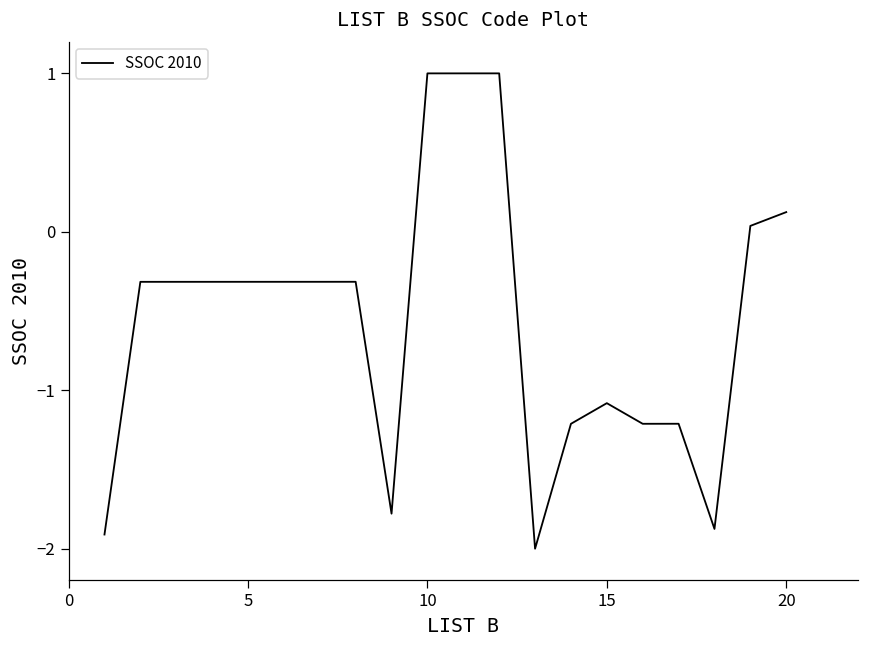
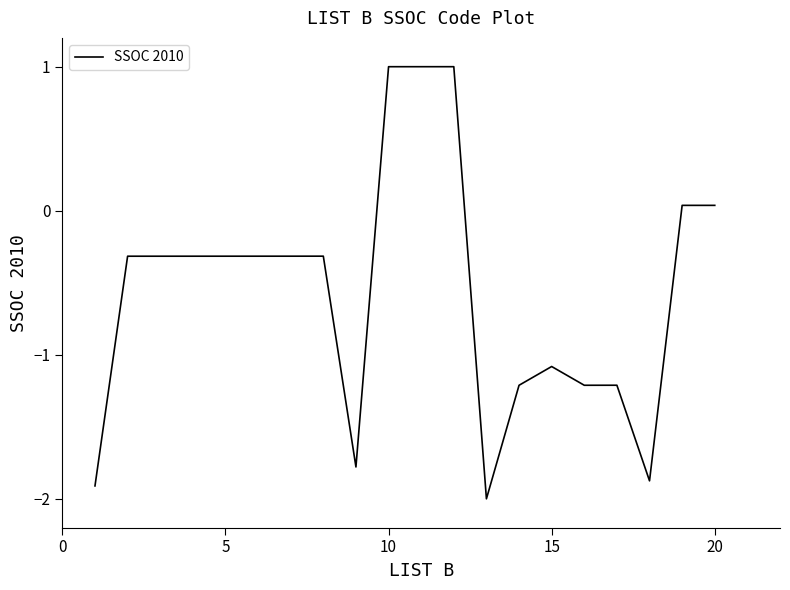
20: 0.12 -> 0.04
